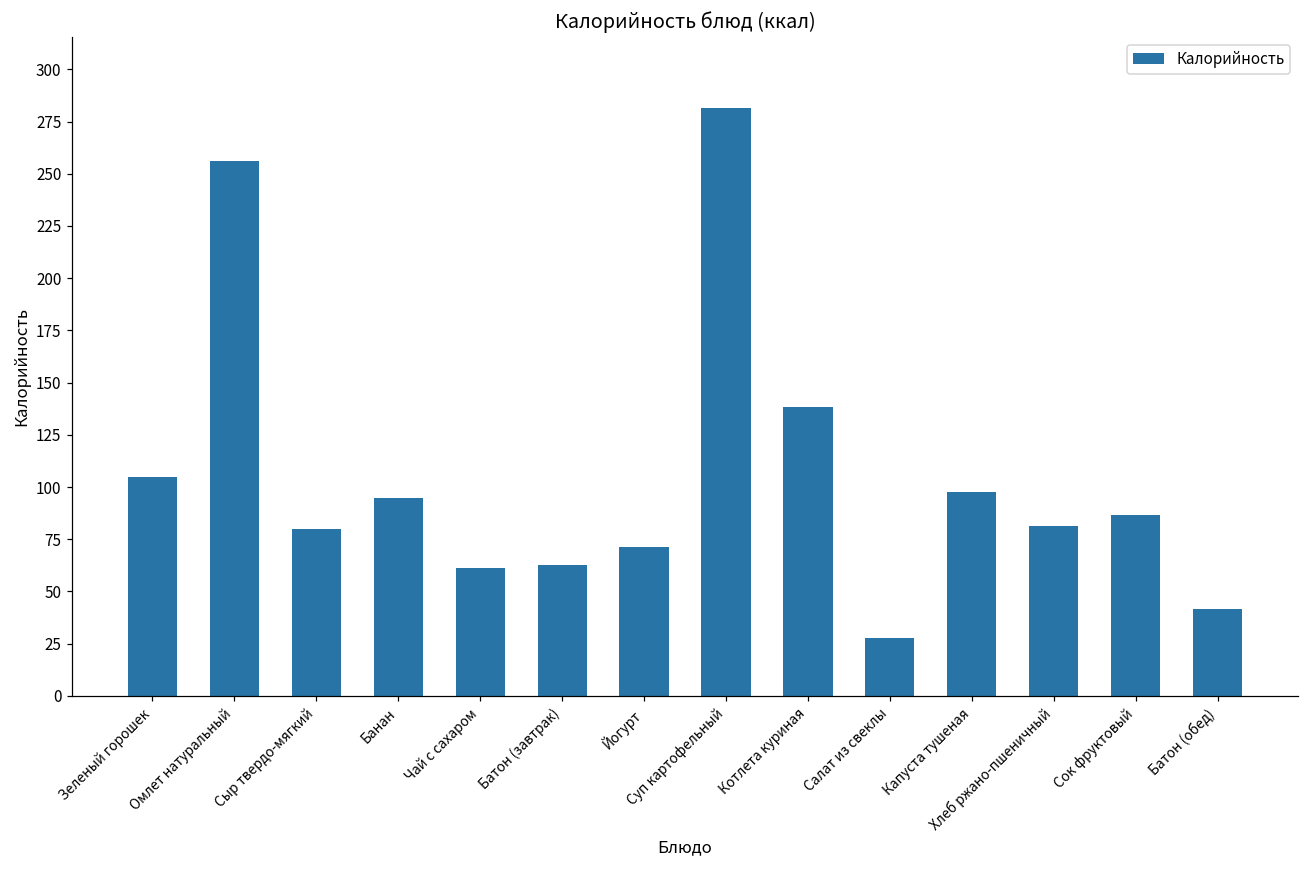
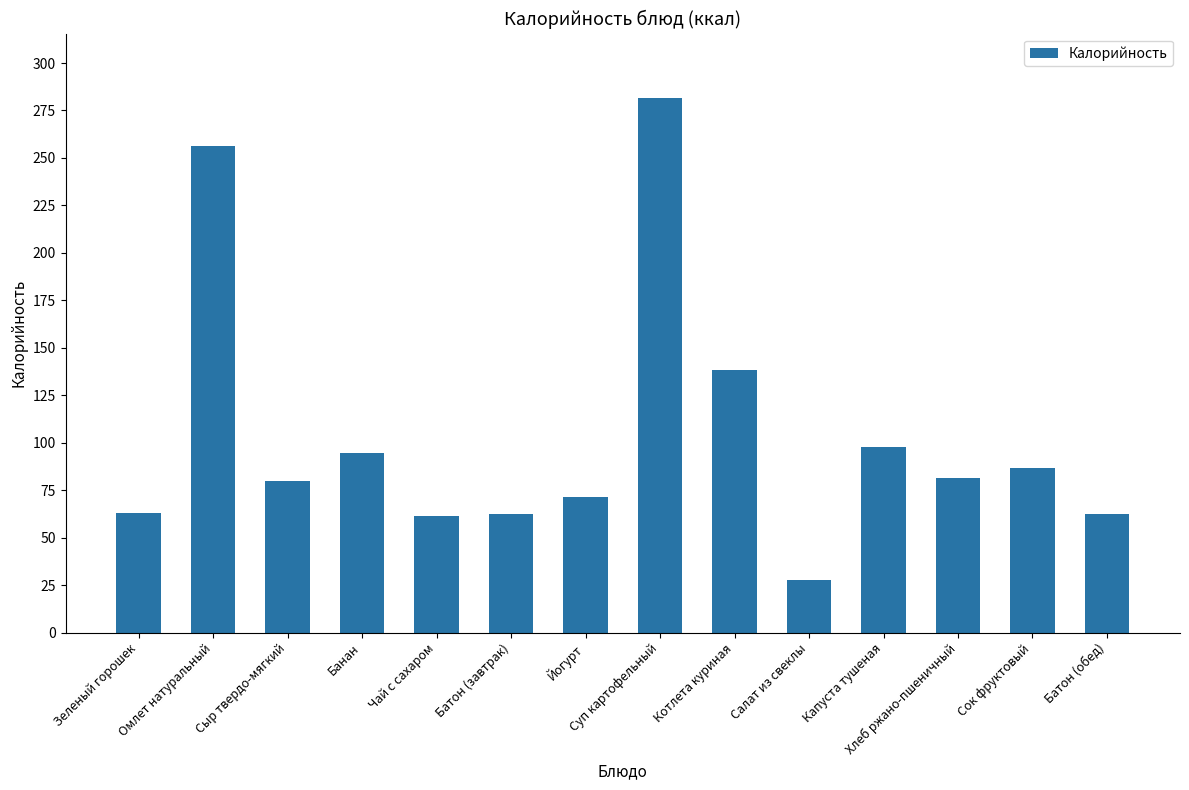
Зеленый горошек: 105 -> 63
Батон (обед): 42 -> 63
